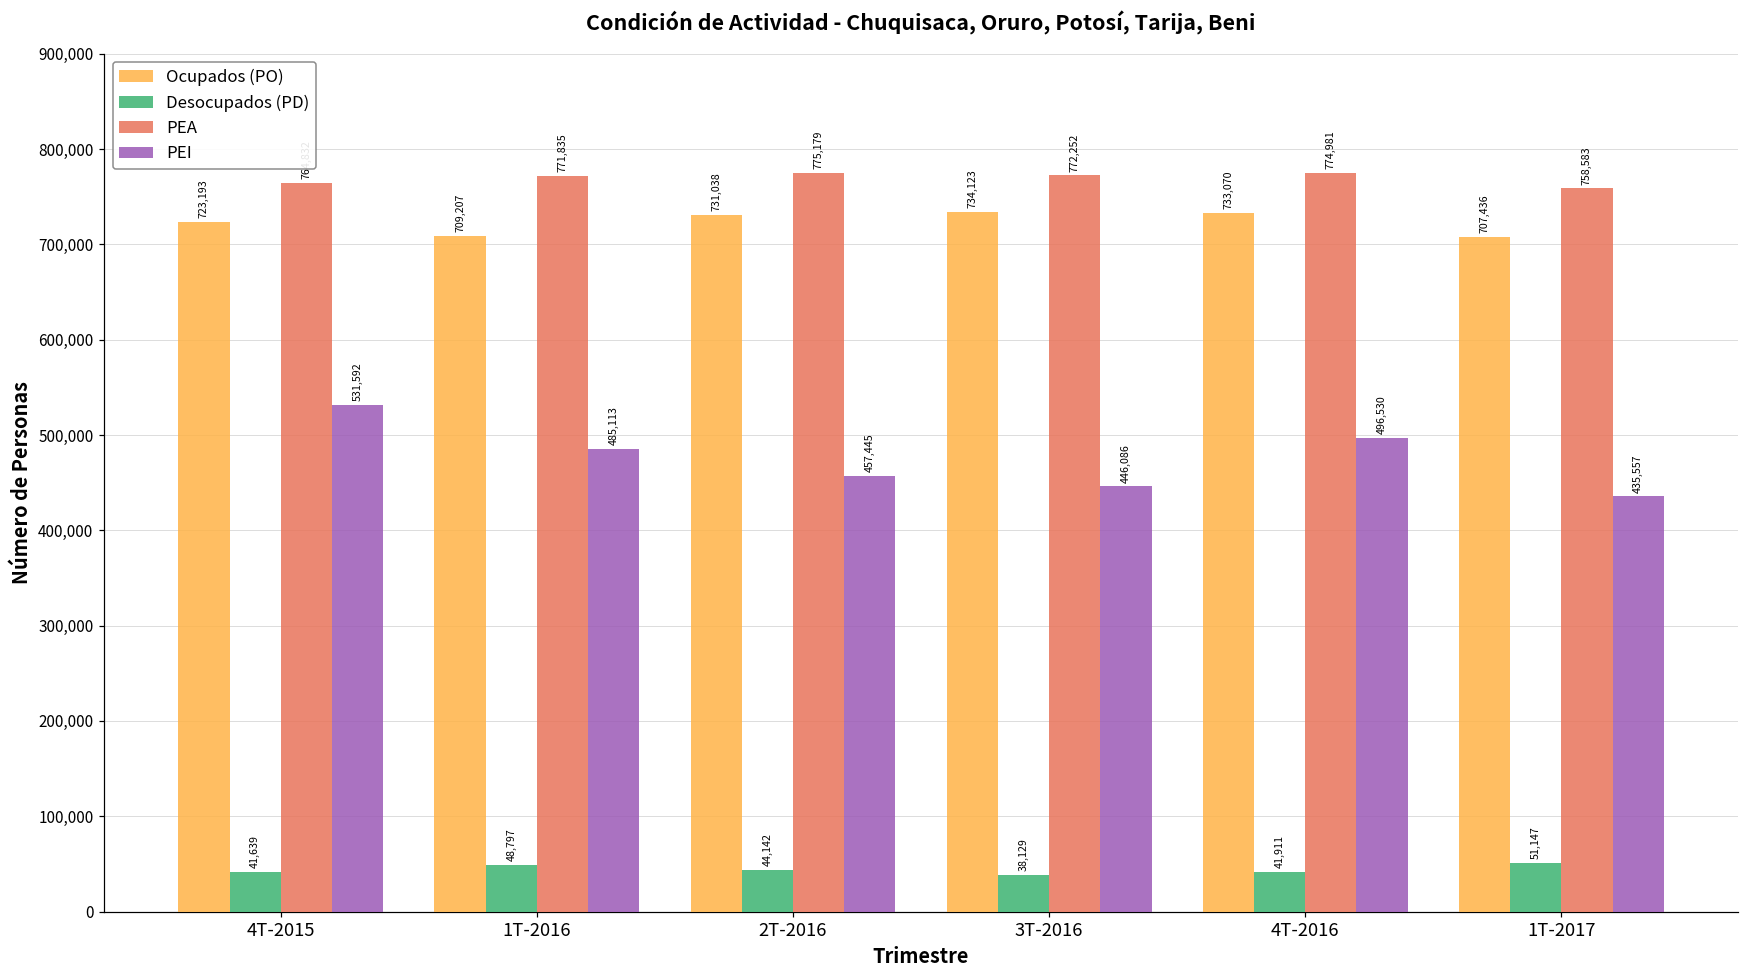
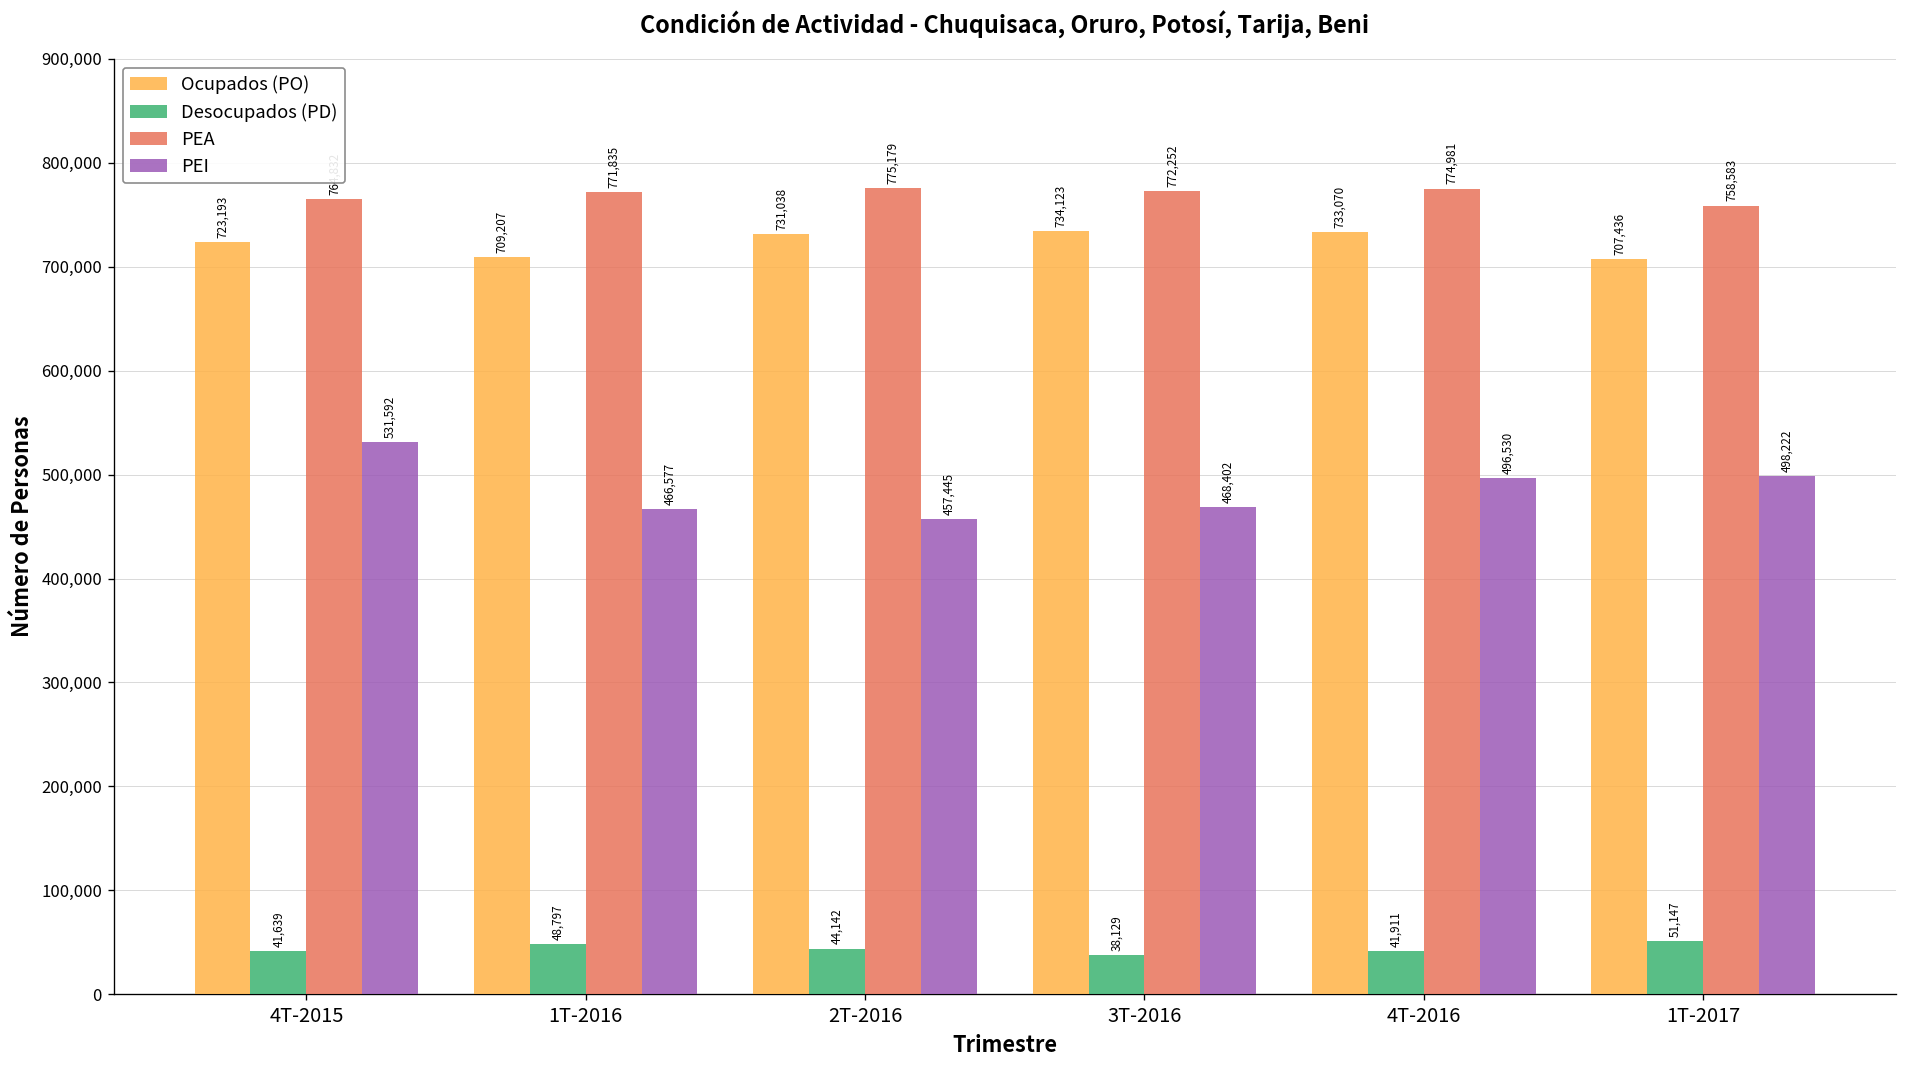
PEI, 1T-2016: 485,113 -> 466,577
PEI, 3T-2016: 446,086 -> 468,402
PEI, 1T-2017: 435,557 -> 498,222
